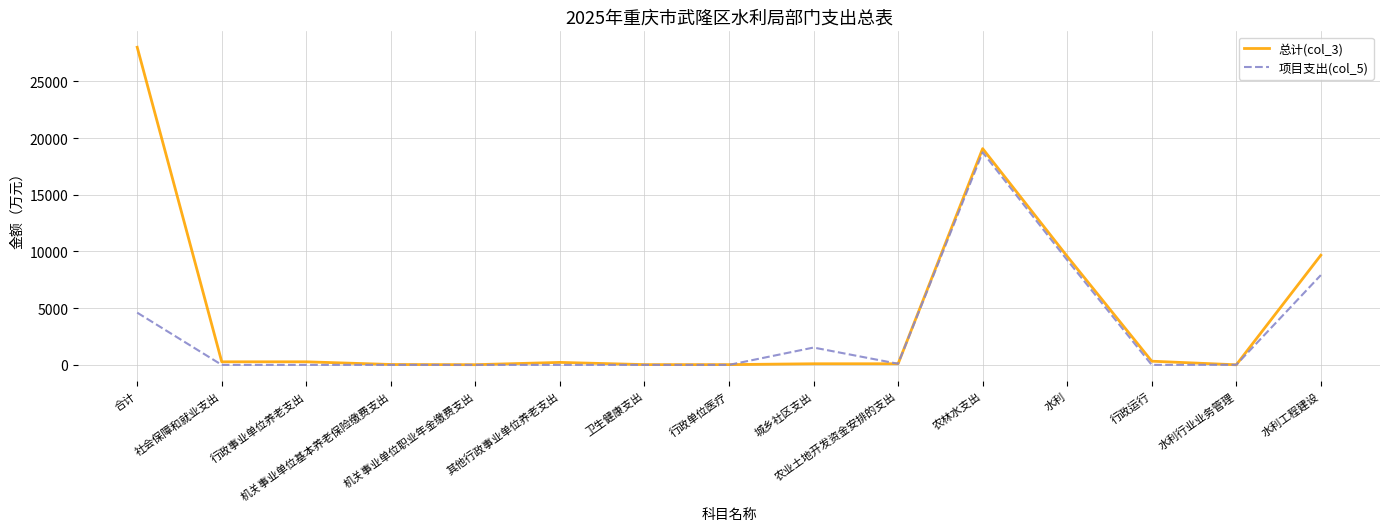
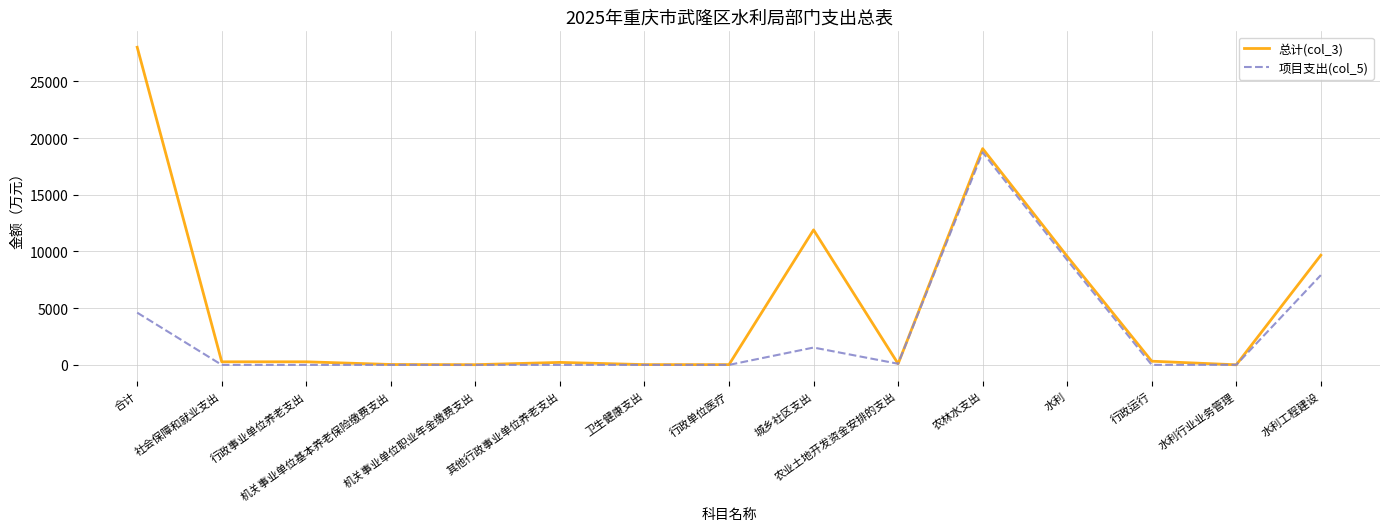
总计(col_3), 城乡社区支出: 100 -> 11900
